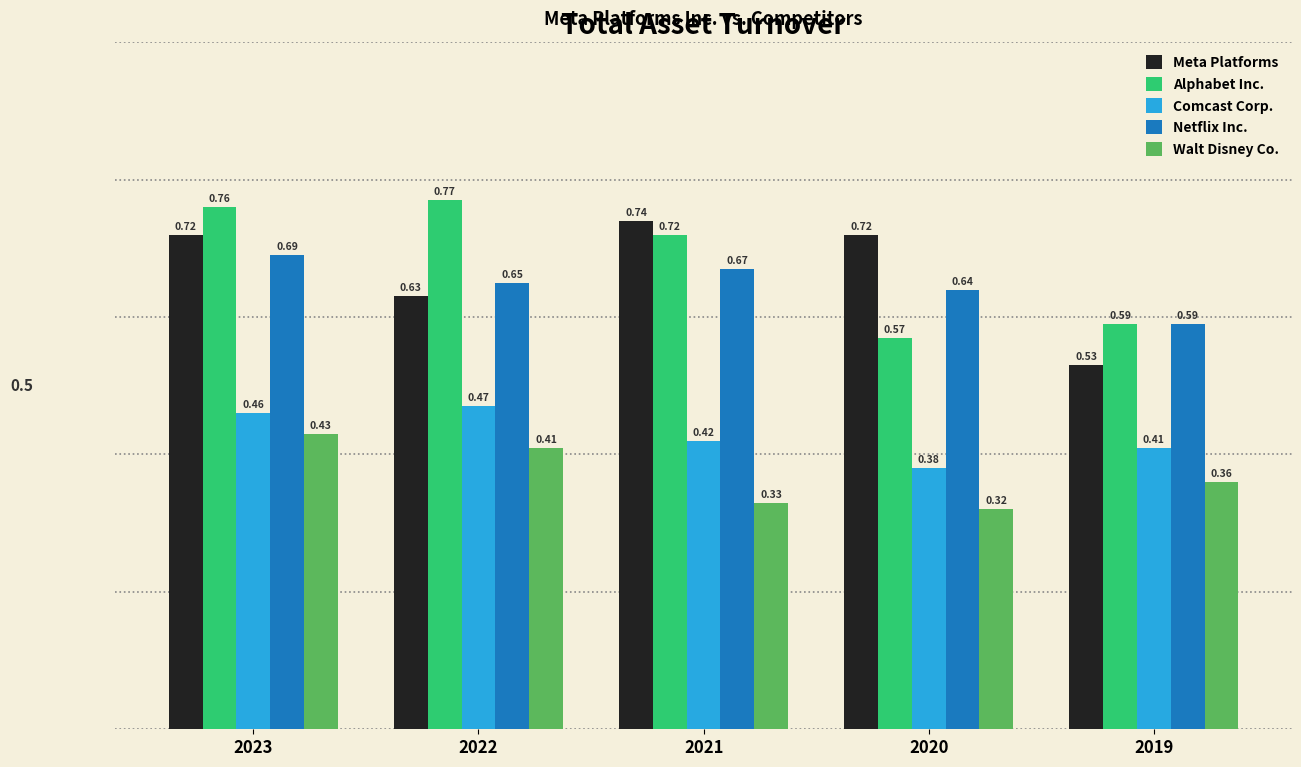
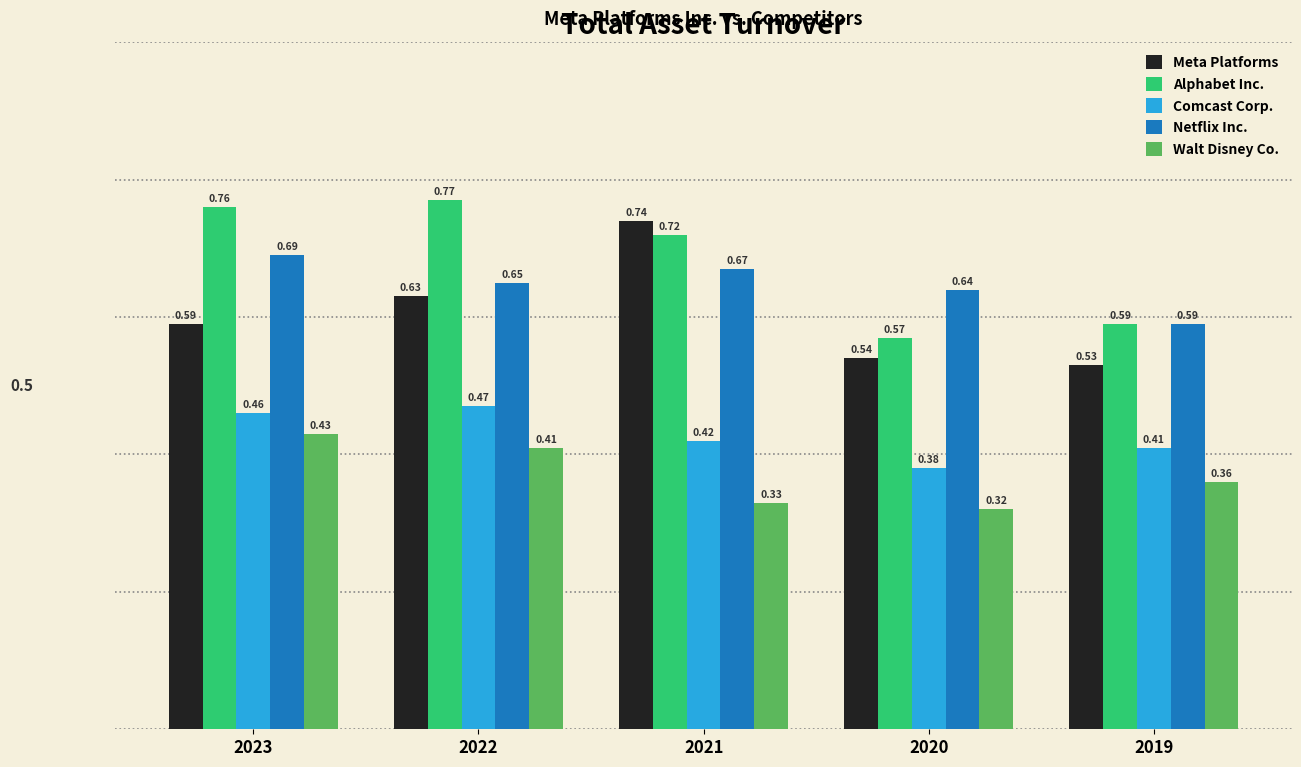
Meta Platforms, 2023: 0.72 -> 0.59
Meta Platforms, 2020: 0.72 -> 0.54
